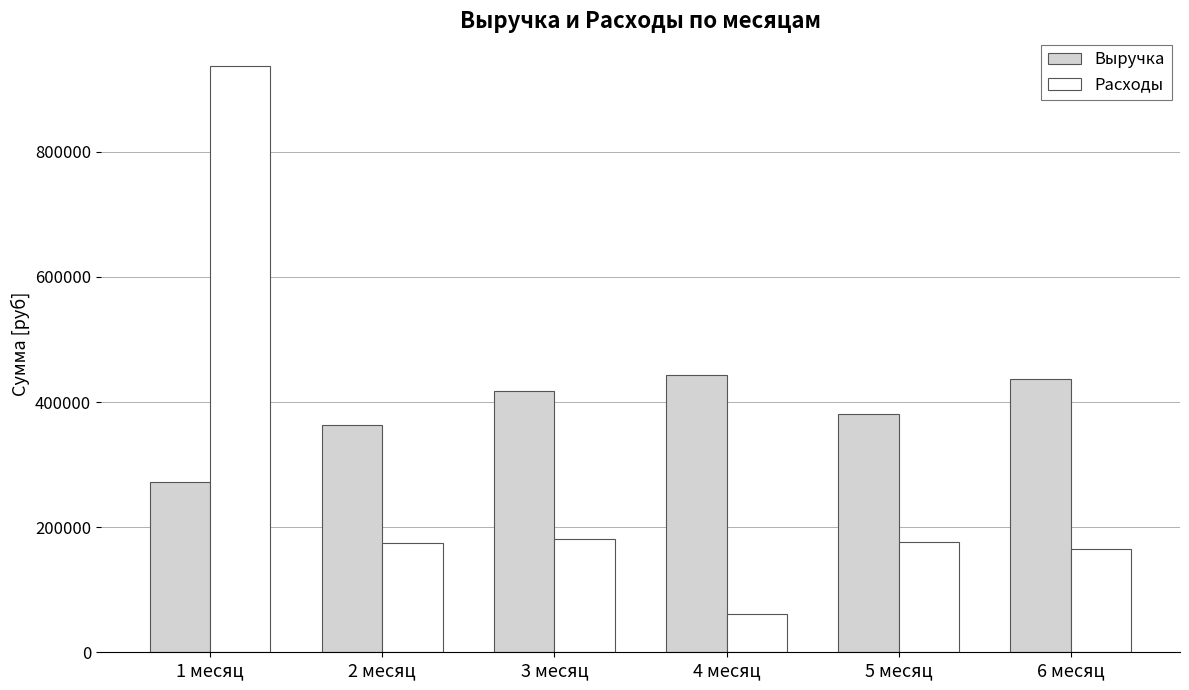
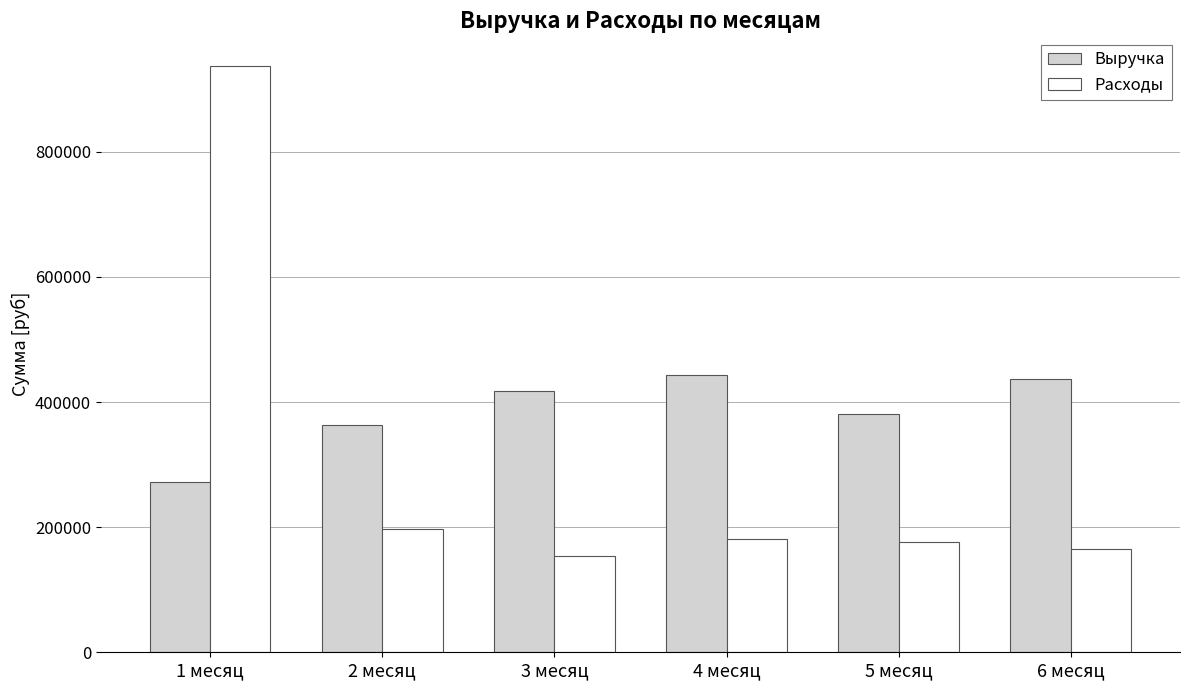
Расходы, 2 месяц: 170000 -> 200000
Расходы, 3 месяц: 180000 -> 150000
Расходы, 4 месяц: 60000 -> 180000
